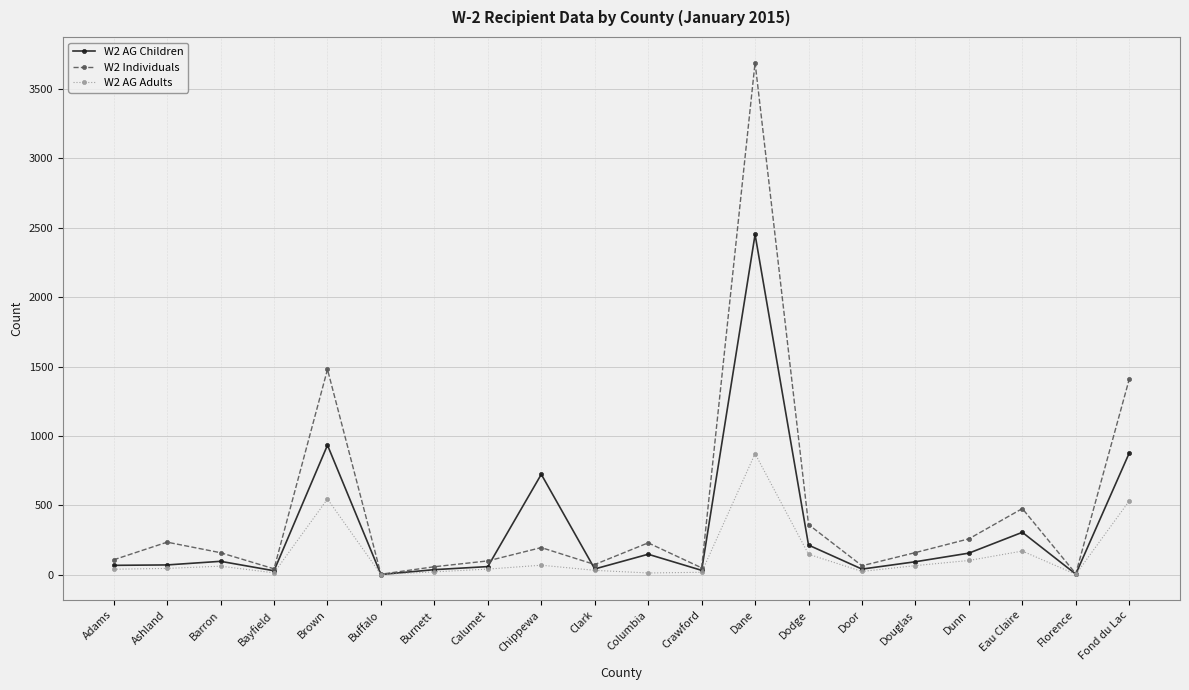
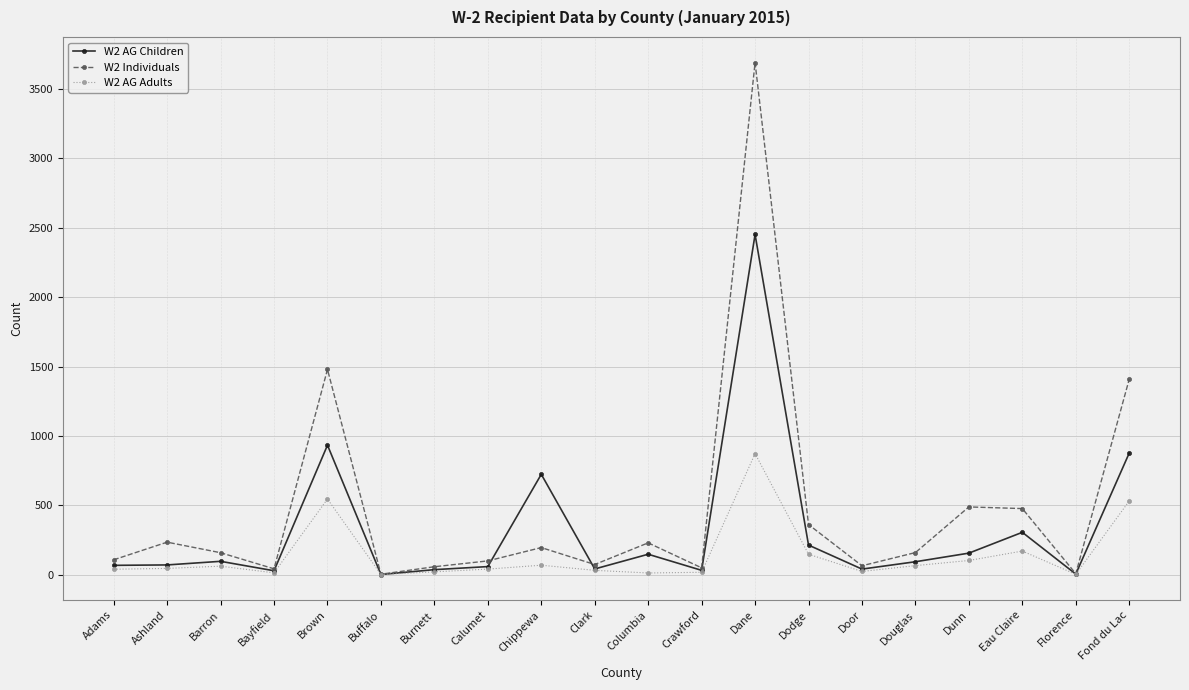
W2 Individuals, Dunn: 260 -> 490
